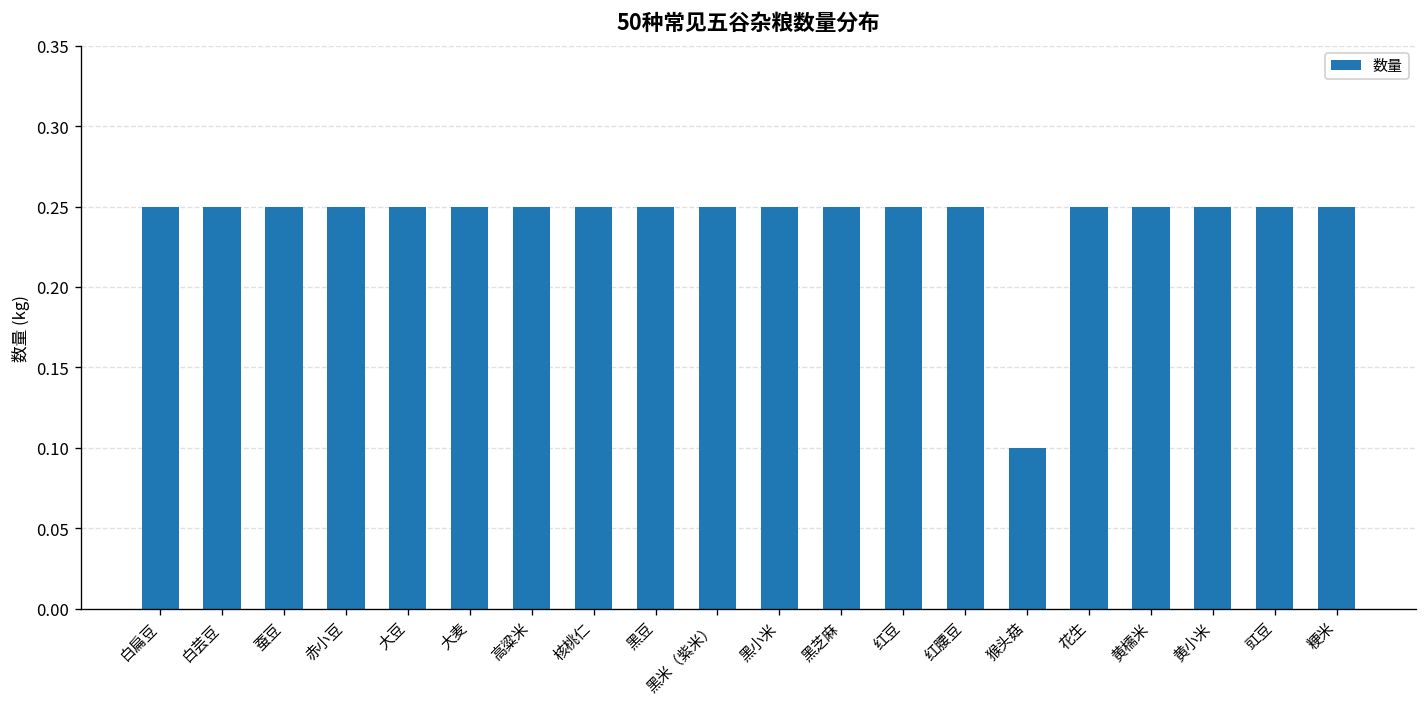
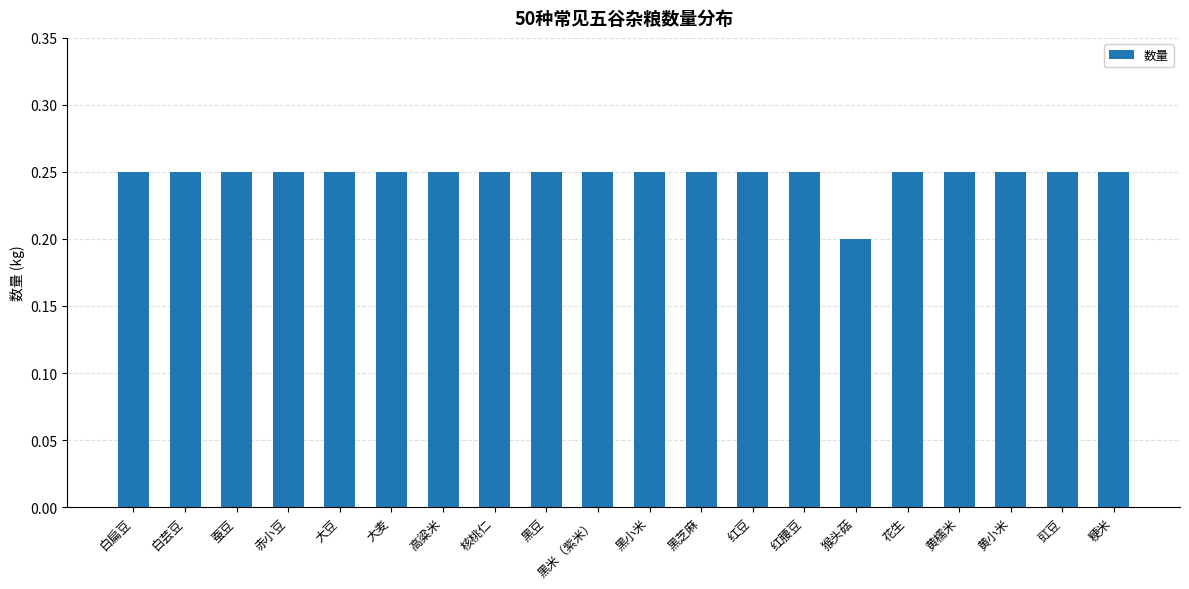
猴头菇: 0.1 -> 0.2
